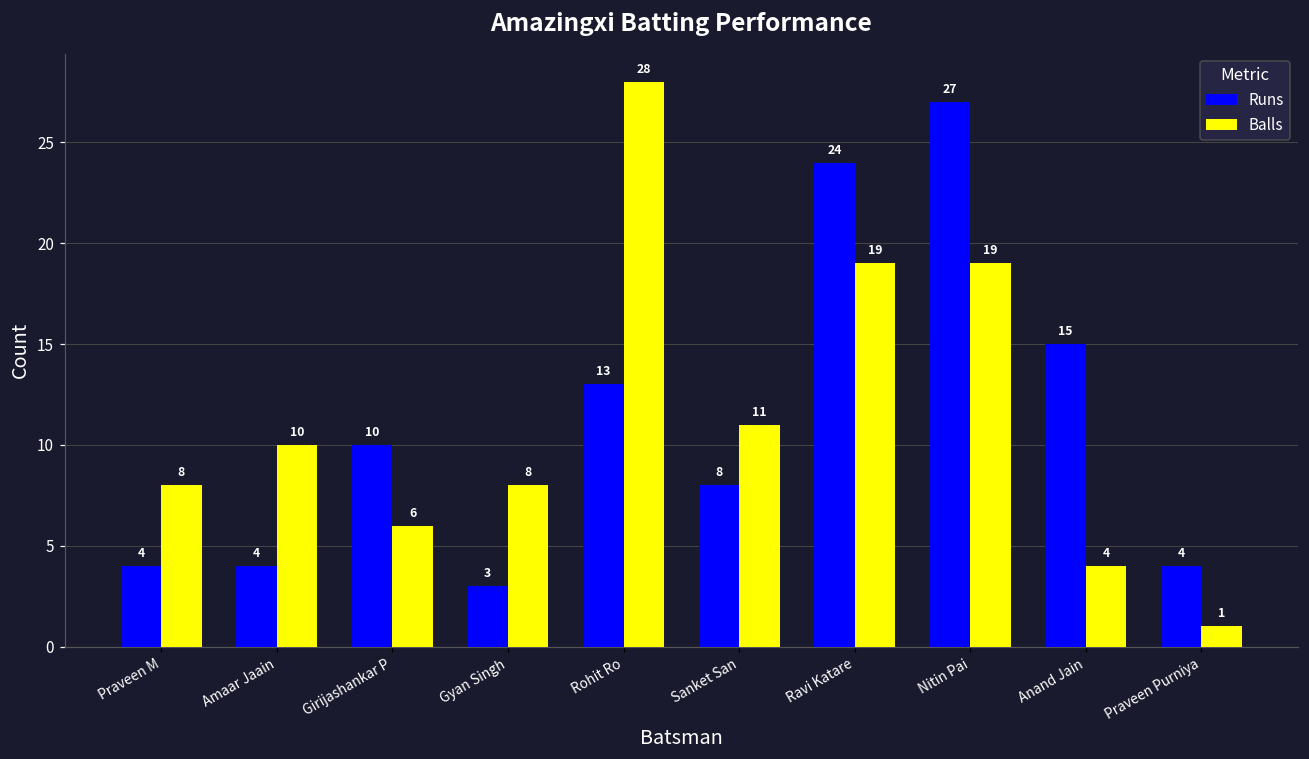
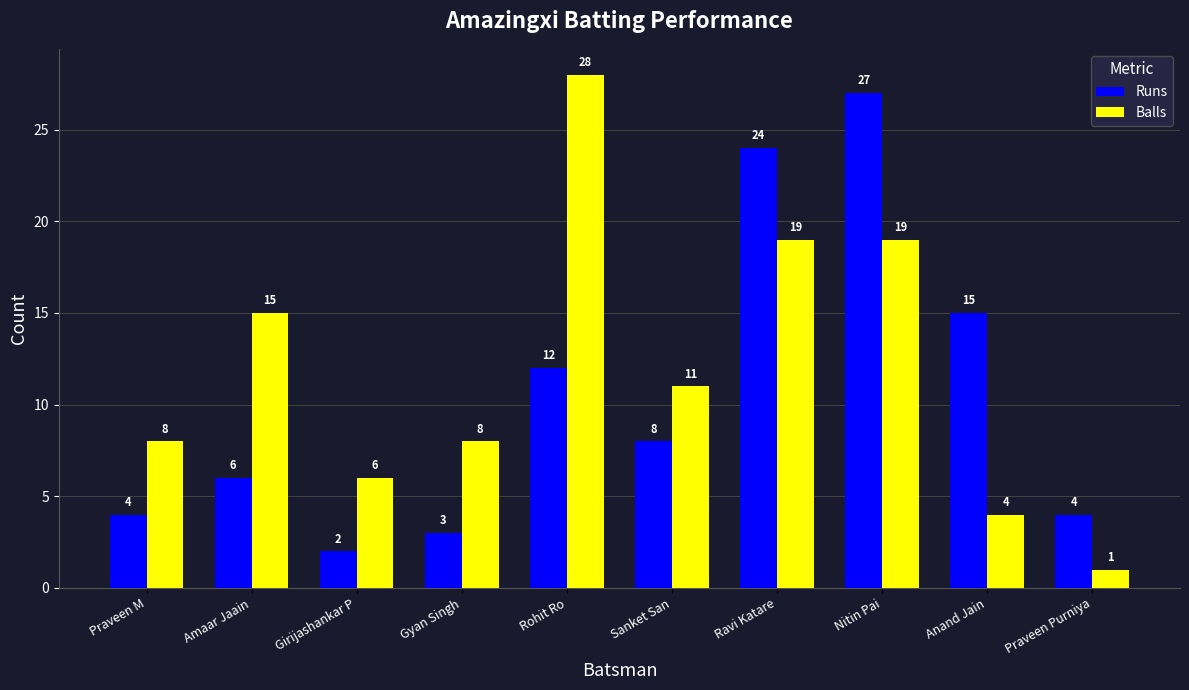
Runs, Amaar Jaain: 4 -> 6
Balls, Amaar Jaain: 10 -> 15
Runs, Girijashankar P: 10 -> 2
Runs, Rohit Ro: 13 -> 12
